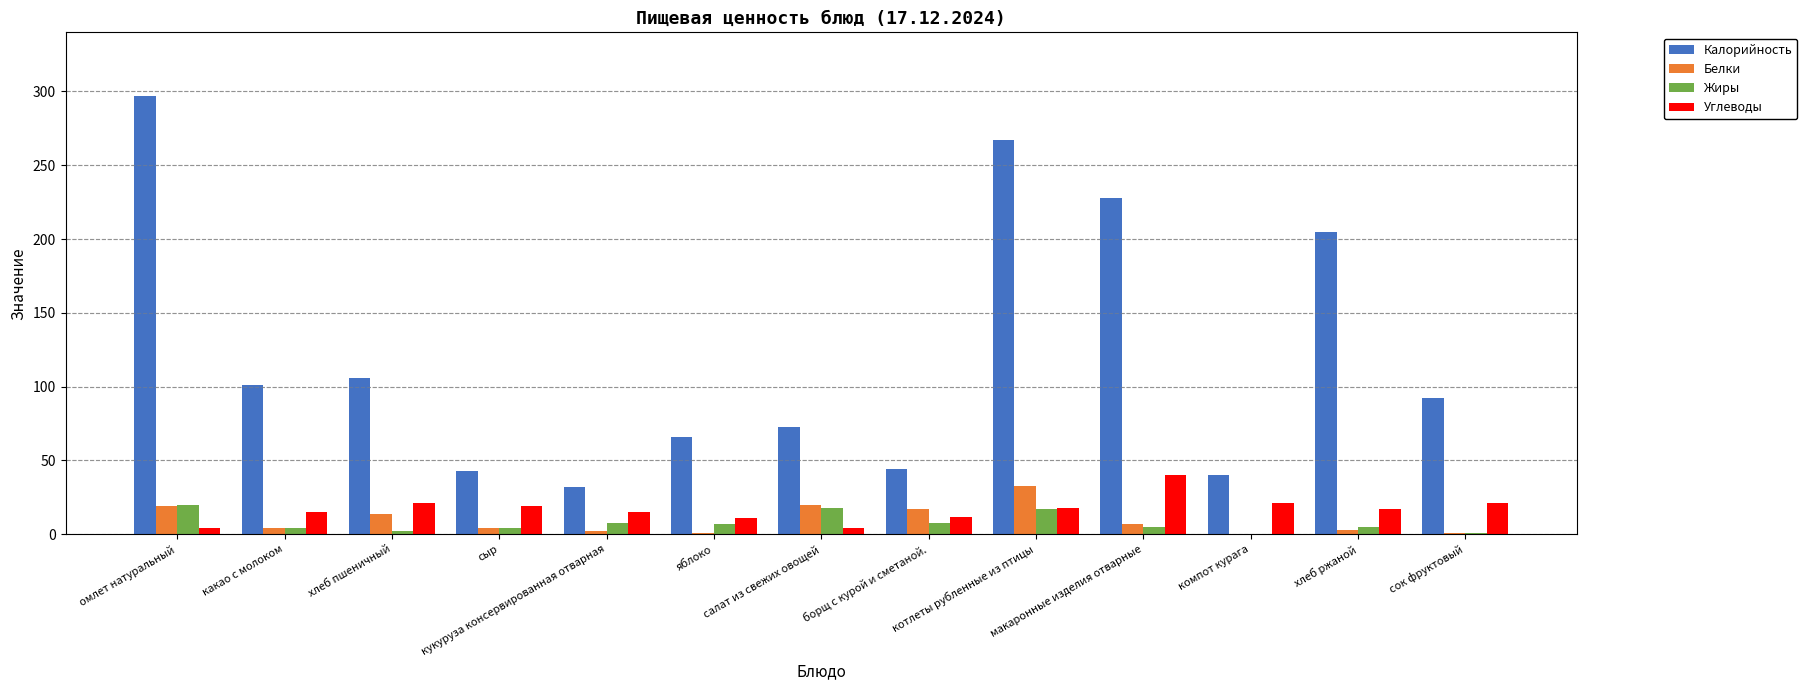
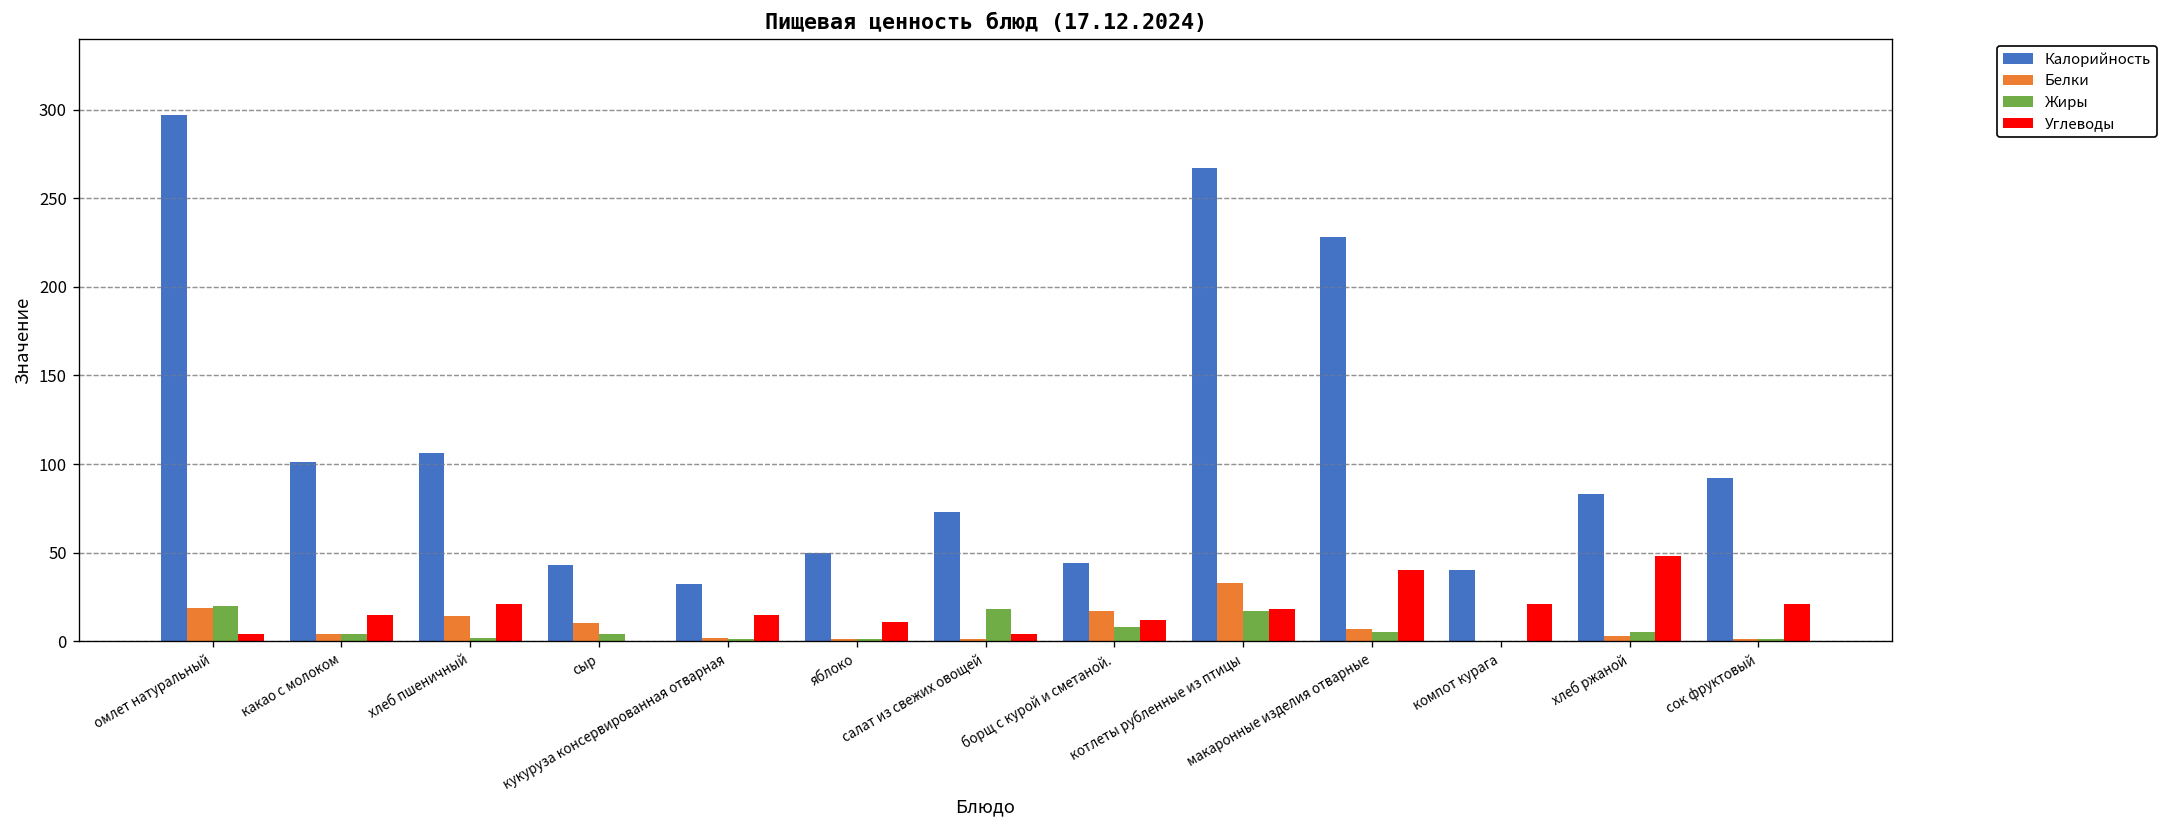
Белки, сыр: 4 -> 10
Углеводы, сыр: 19 -> 0
Жиры, кукуруза консервированная отварная: 8 -> 1
Калорийность, яблоко: 66 -> 50
Жиры, яблоко: 7 -> 1
Белки, салат из свежих овощей: 20 -> 1
Калорийность, хлеб ржаной: 205 -> 83
Углеводы, хлеб ржаной: 17 -> 48
